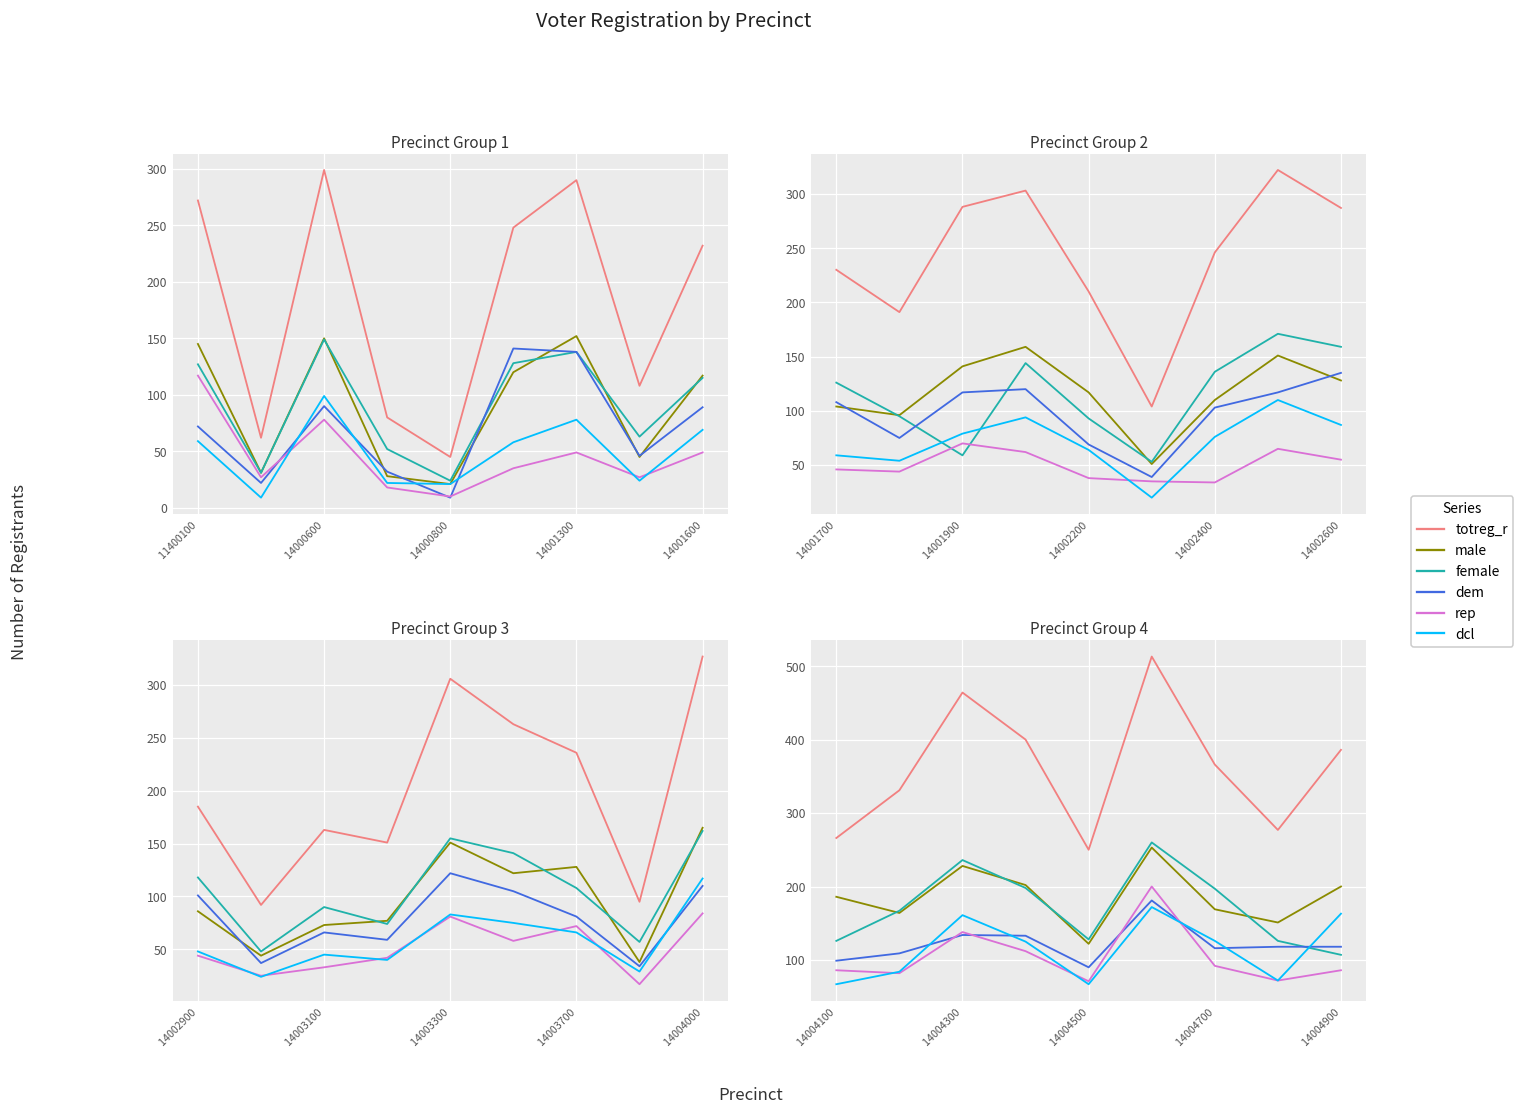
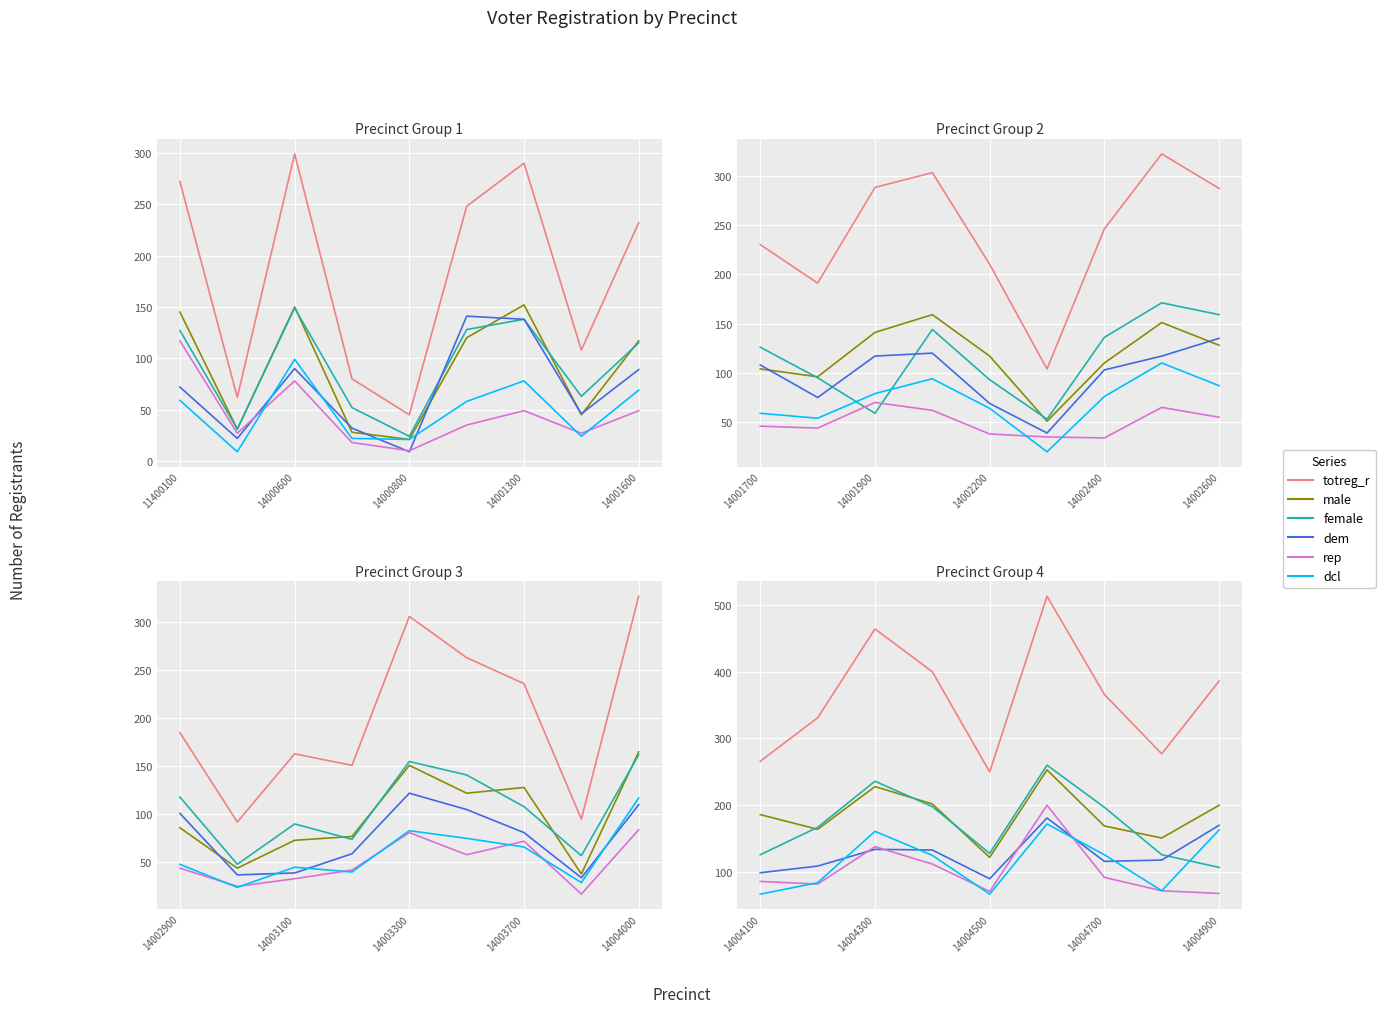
Precinct Group 3, dem, 14003100: 70 -> 40
Precinct Group 4, dem, 14004900: 120 -> 170
Precinct Group 4, rep, 14004900: 90 -> 70
